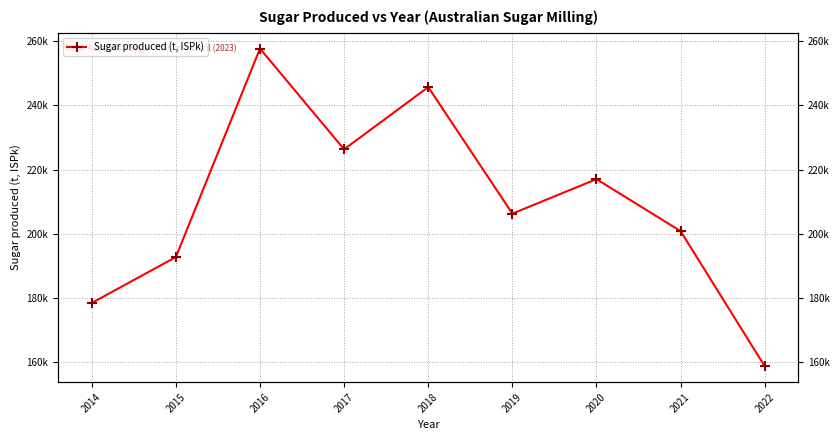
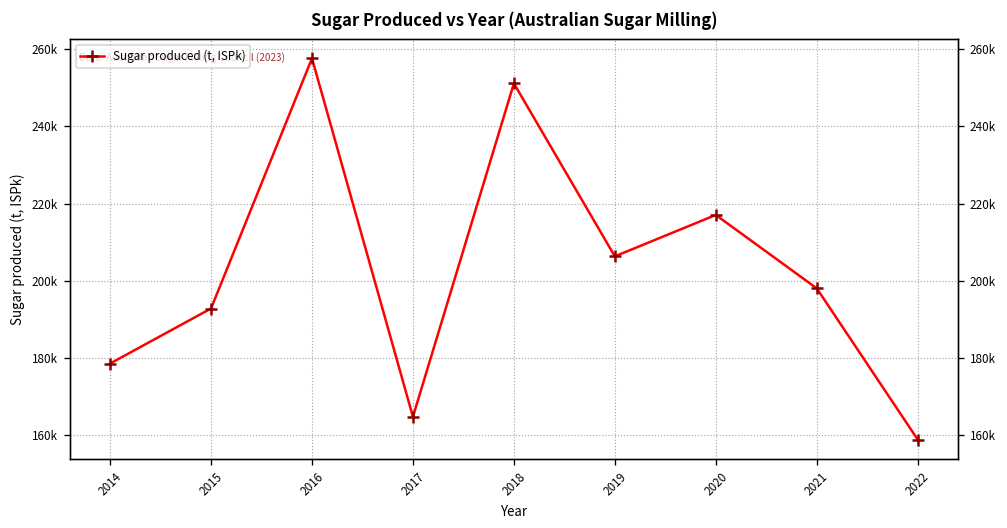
2017: 226000 -> 165000
2018: 246000 -> 251000
2021: 201000 -> 198000
